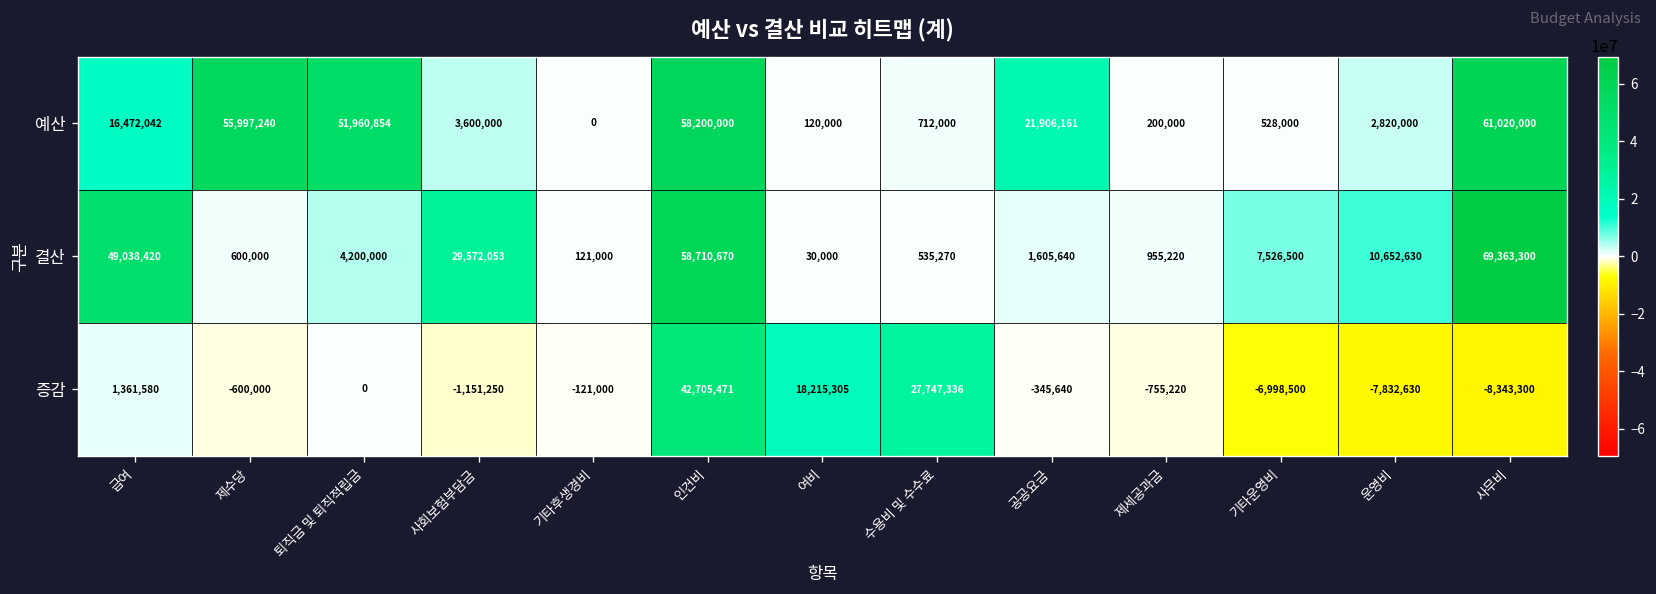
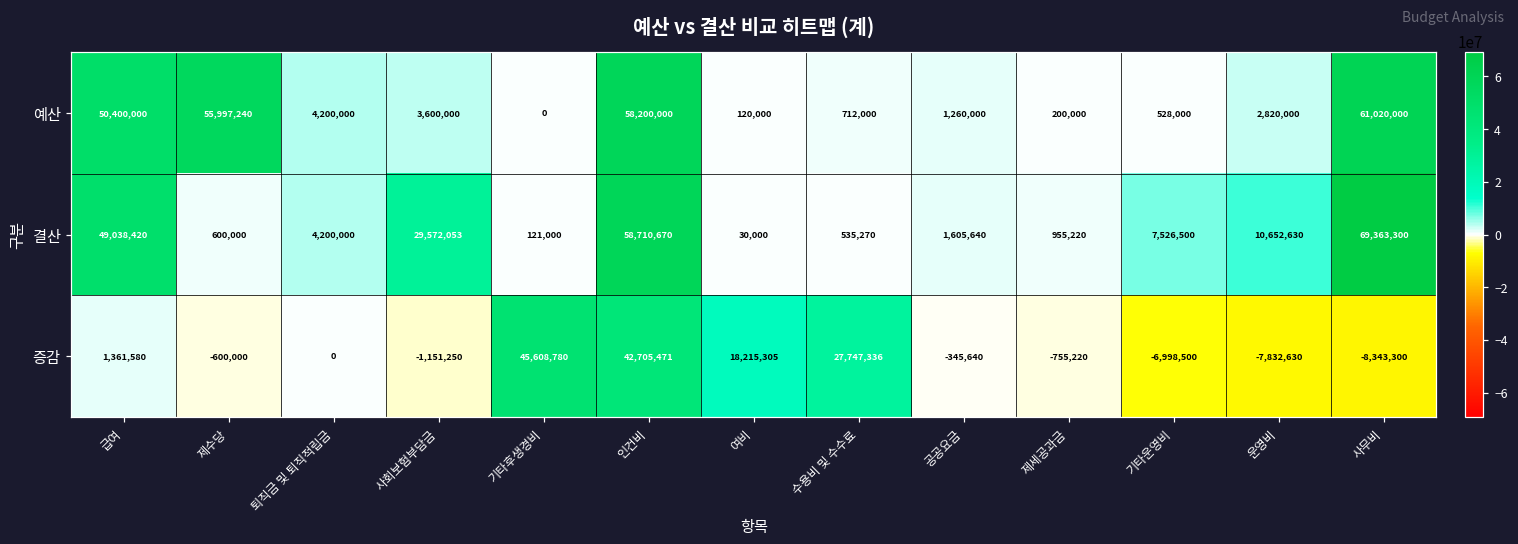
예산, 급여: 16,472,042 -> 50,400,000
예산, 퇴직금 및 퇴직적립금: 51,960,854 -> 4,200,000
예산, 공공요금: 21,906,161 -> 1,260,000
증감, 기타후생경비: -121,000 -> 45,608,780
